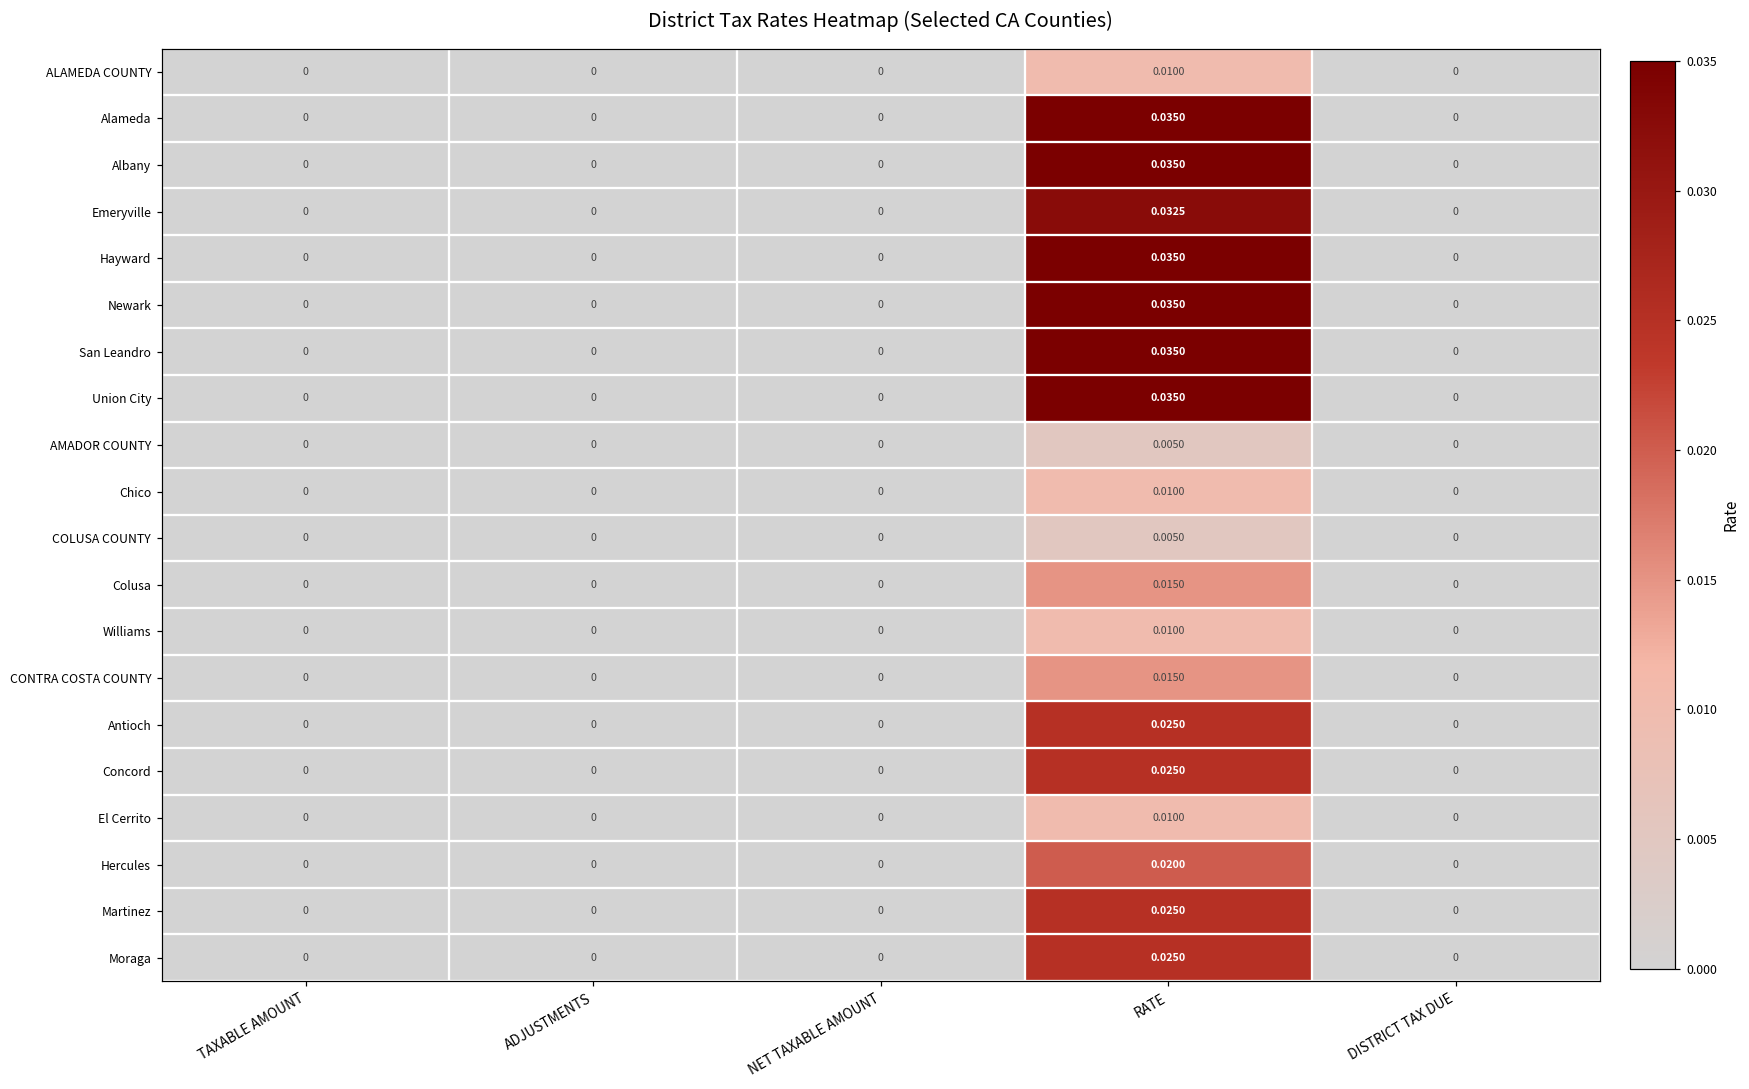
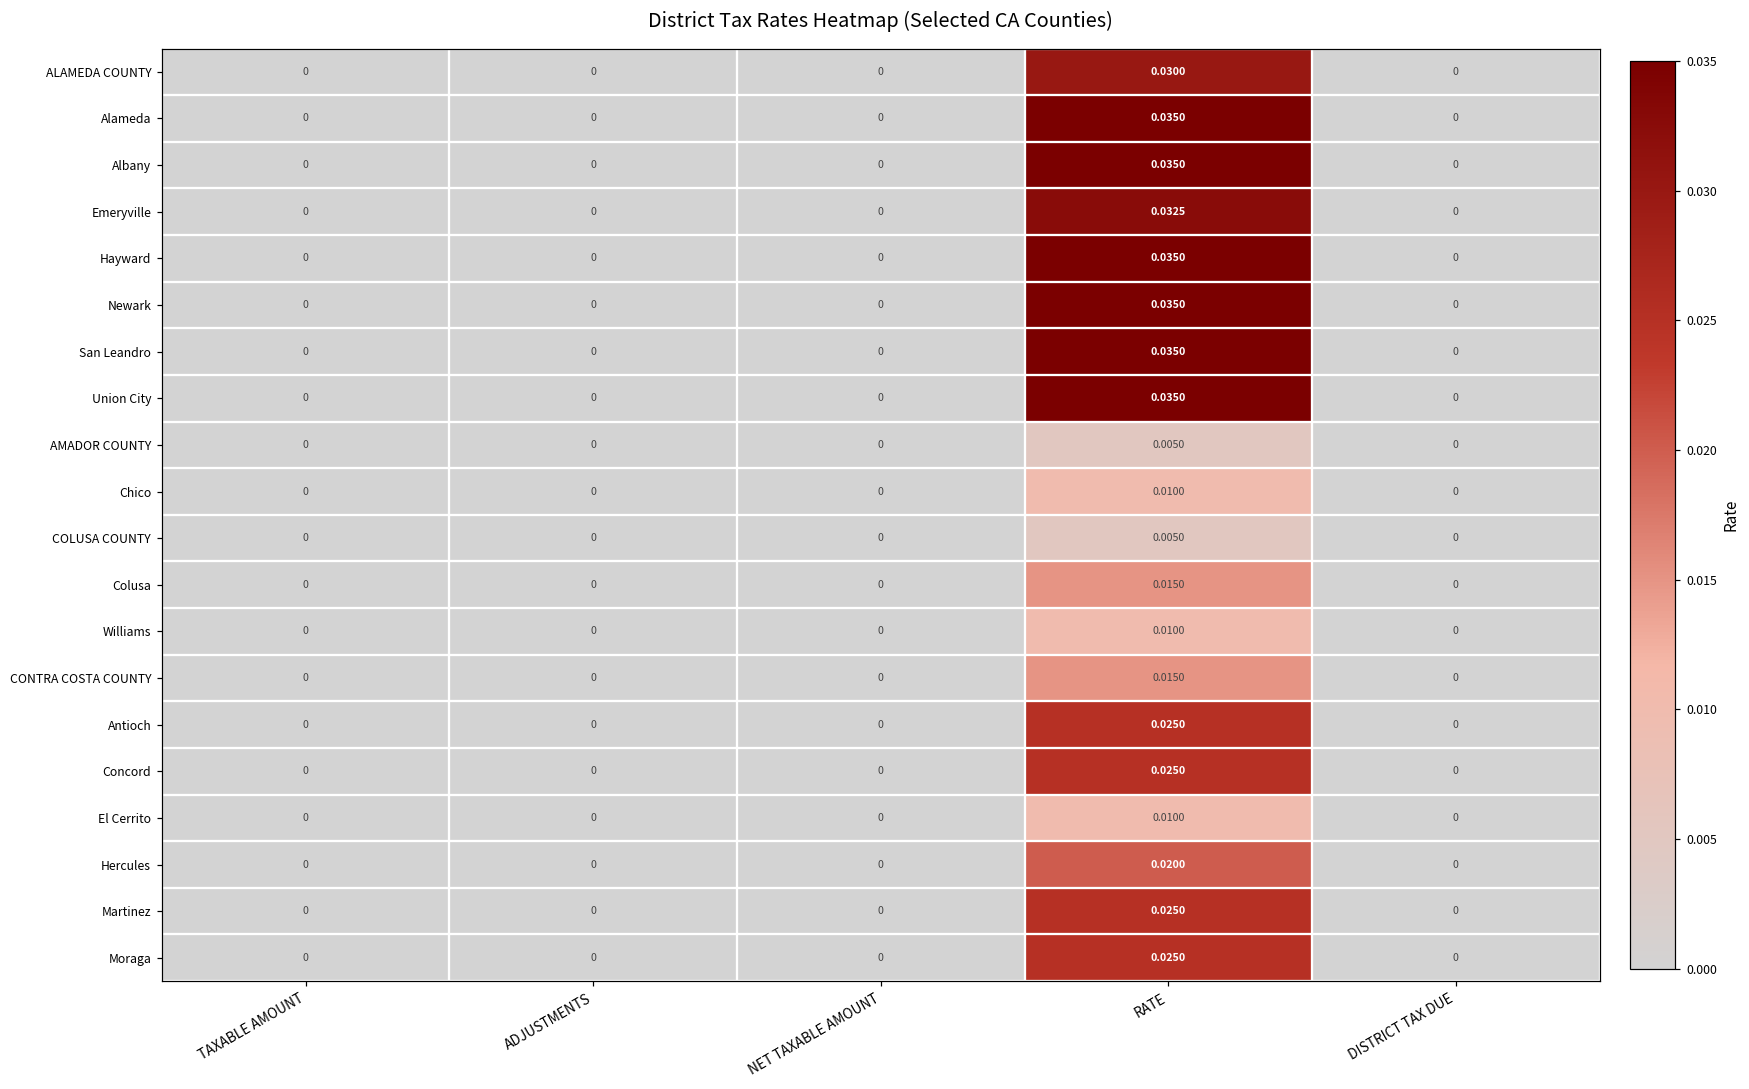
ALAMEDA COUNTY, RATE: 0.0100 -> 0.0300
